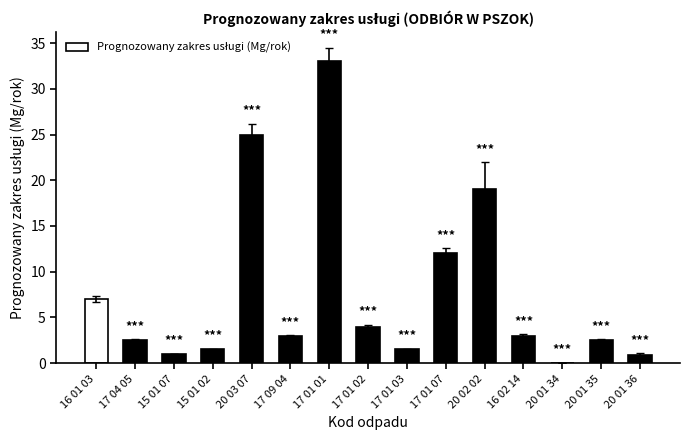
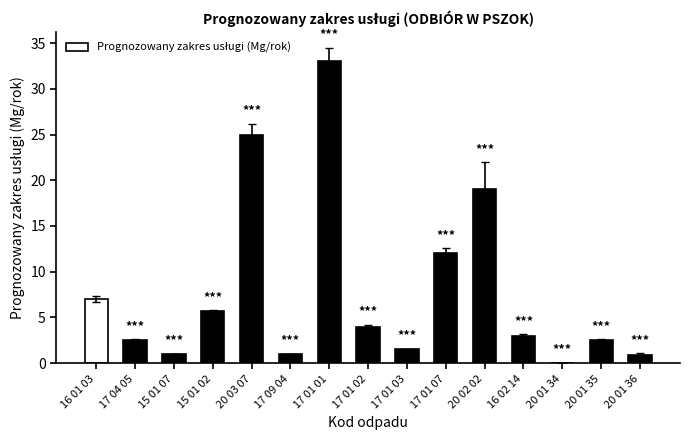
Prognozowany zakres usługi (Mg/rok), 15 01 02: 2 -> 6
Prognozowany zakres usługi (Mg/rok), 17 09 04: 3 -> 1
